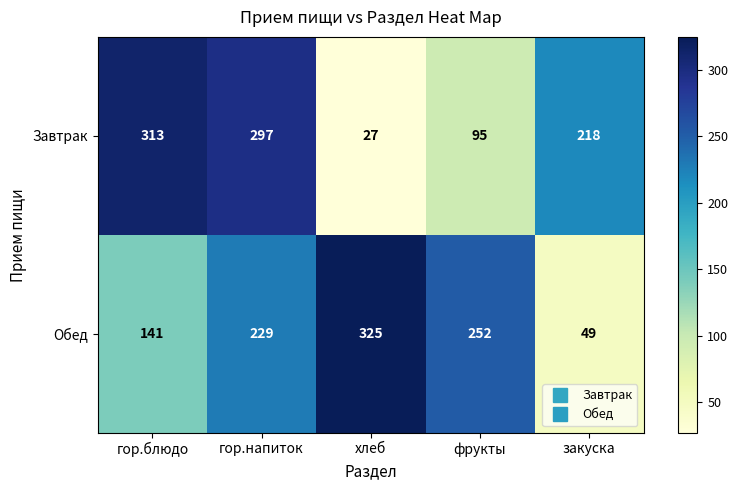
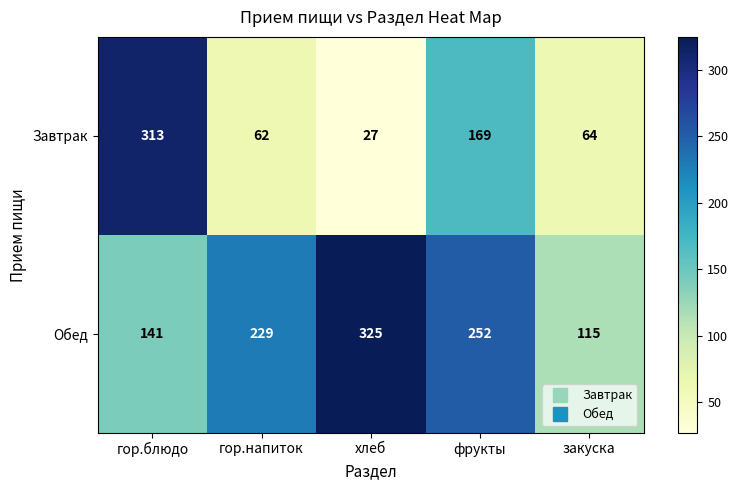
Завтрак, гор.напиток: 297 -> 62
Завтрак, фрукты: 95 -> 169
Завтрак, закуска: 218 -> 64
Обед, закуска: 49 -> 115
